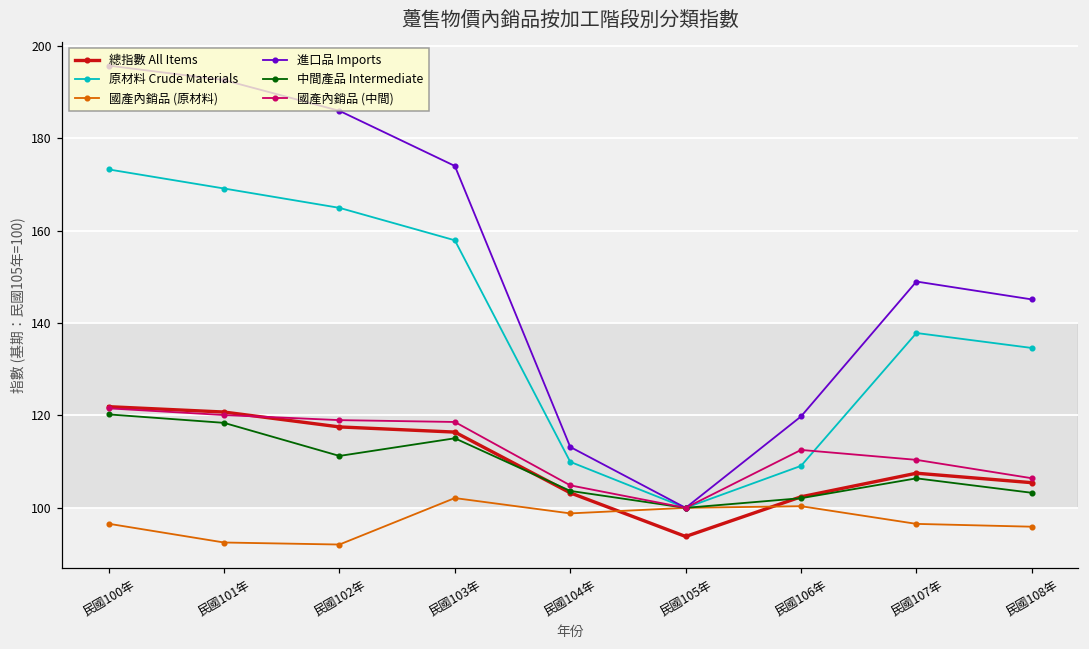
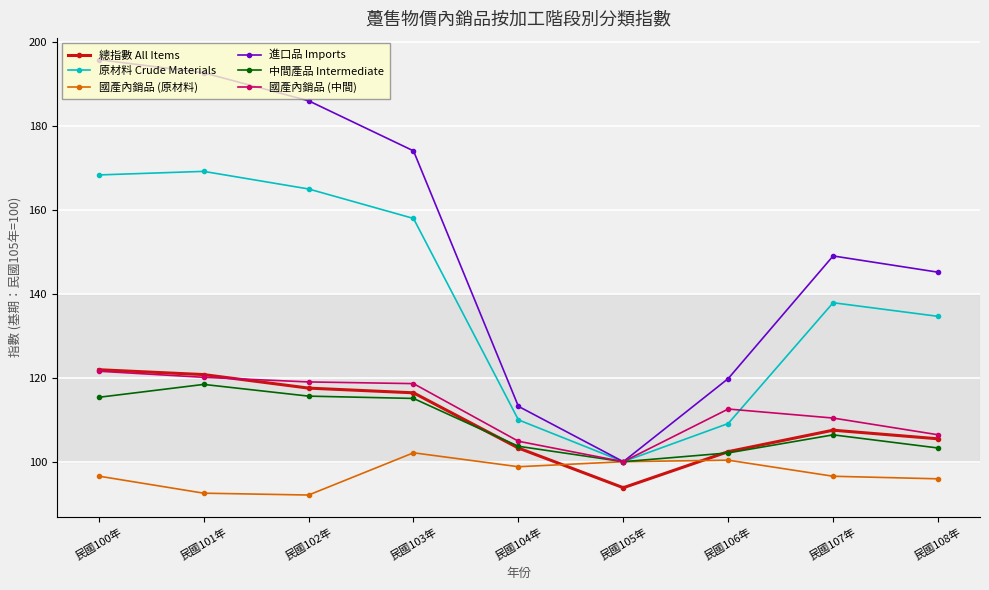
原材料 Crude Materials, 民國100年: 173 -> 168
中間產品 Intermediate, 民國100年: 120 -> 115
中間產品 Intermediate, 民國102年: 111 -> 116
